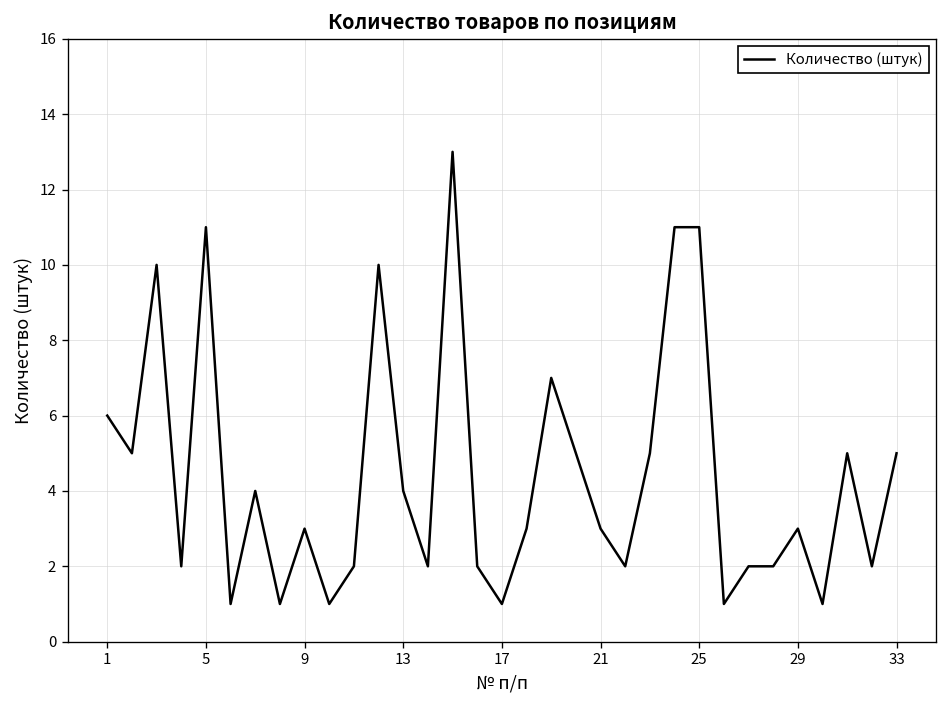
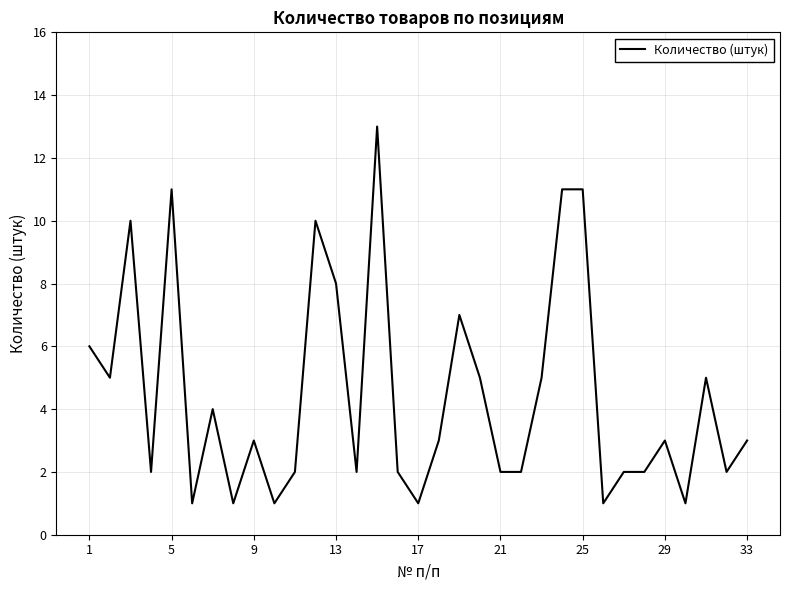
13: 4 -> 8
21: 3 -> 2
33: 5 -> 3
